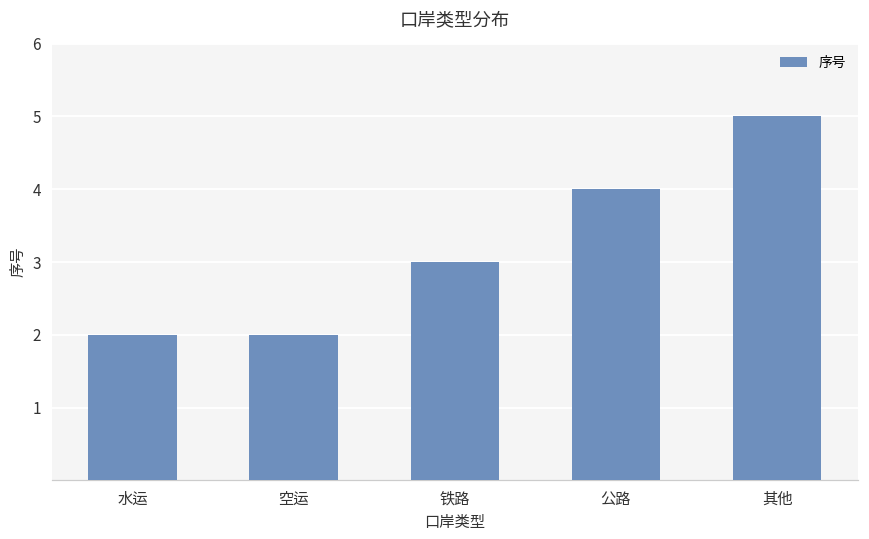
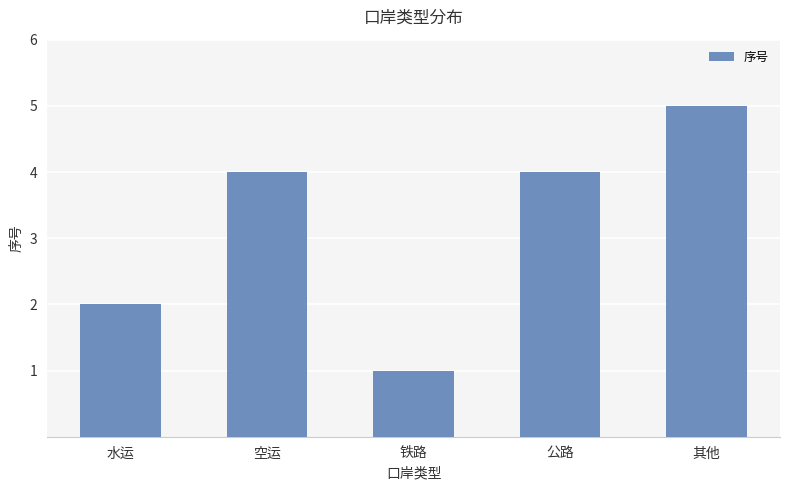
空运: 2 -> 4
铁路: 3 -> 1
